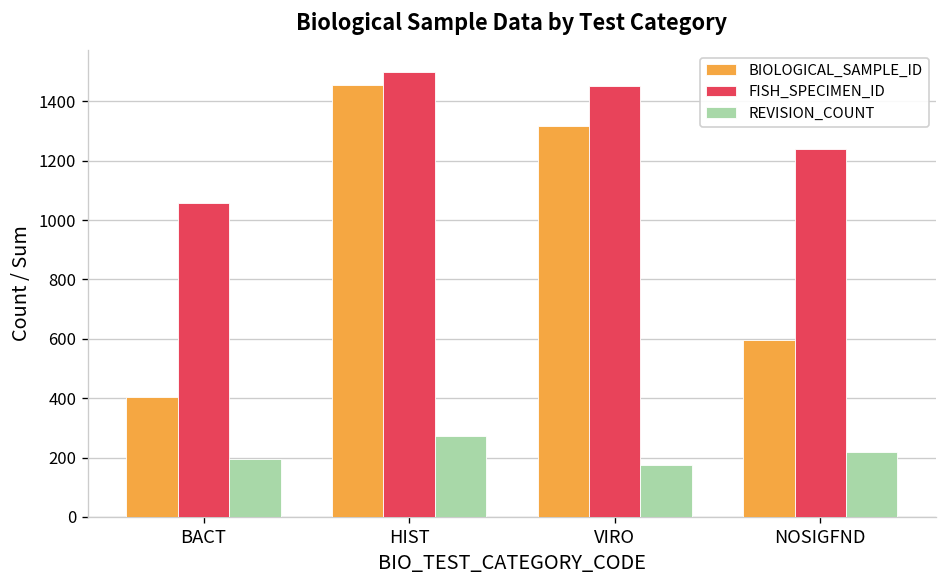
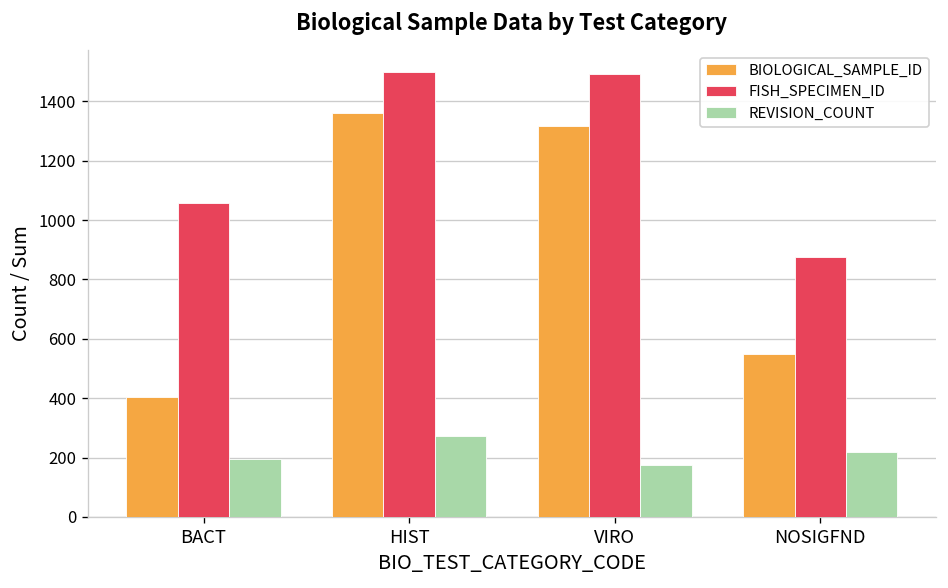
BIOLOGICAL_SAMPLE_ID, HIST: 1460 -> 1360
FISH_SPECIMEN_ID, VIRO: 1450 -> 1490
BIOLOGICAL_SAMPLE_ID, NOSIGFND: 600 -> 550
FISH_SPECIMEN_ID, NOSIGFND: 1240 -> 870
